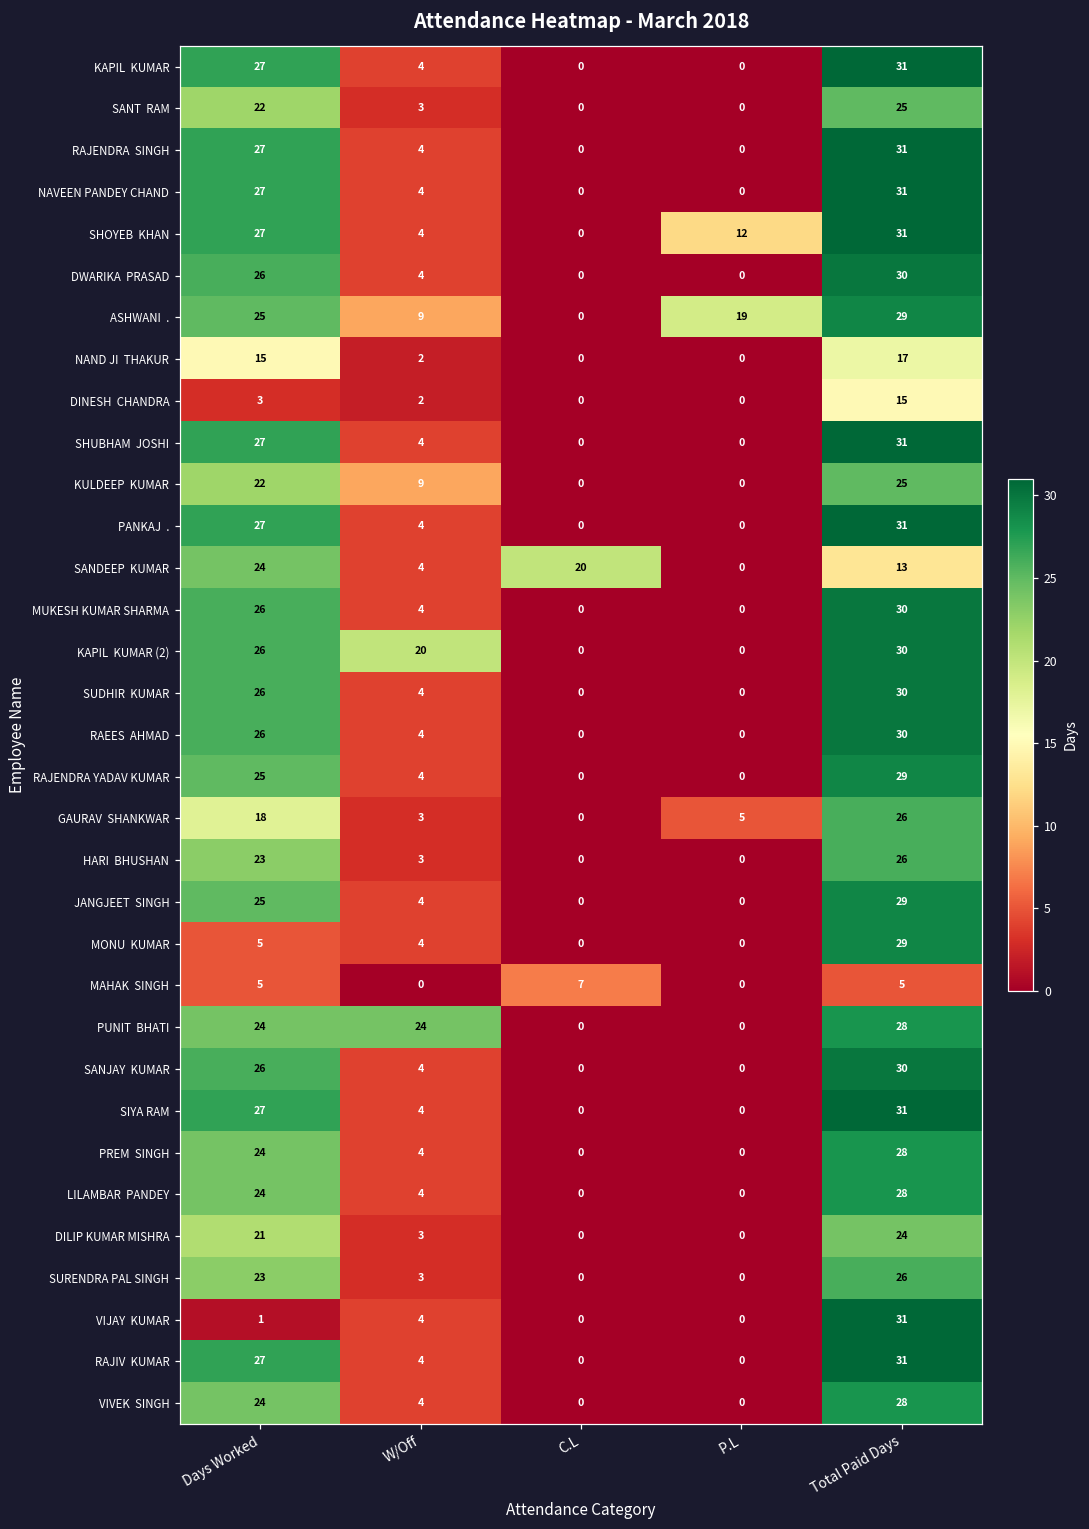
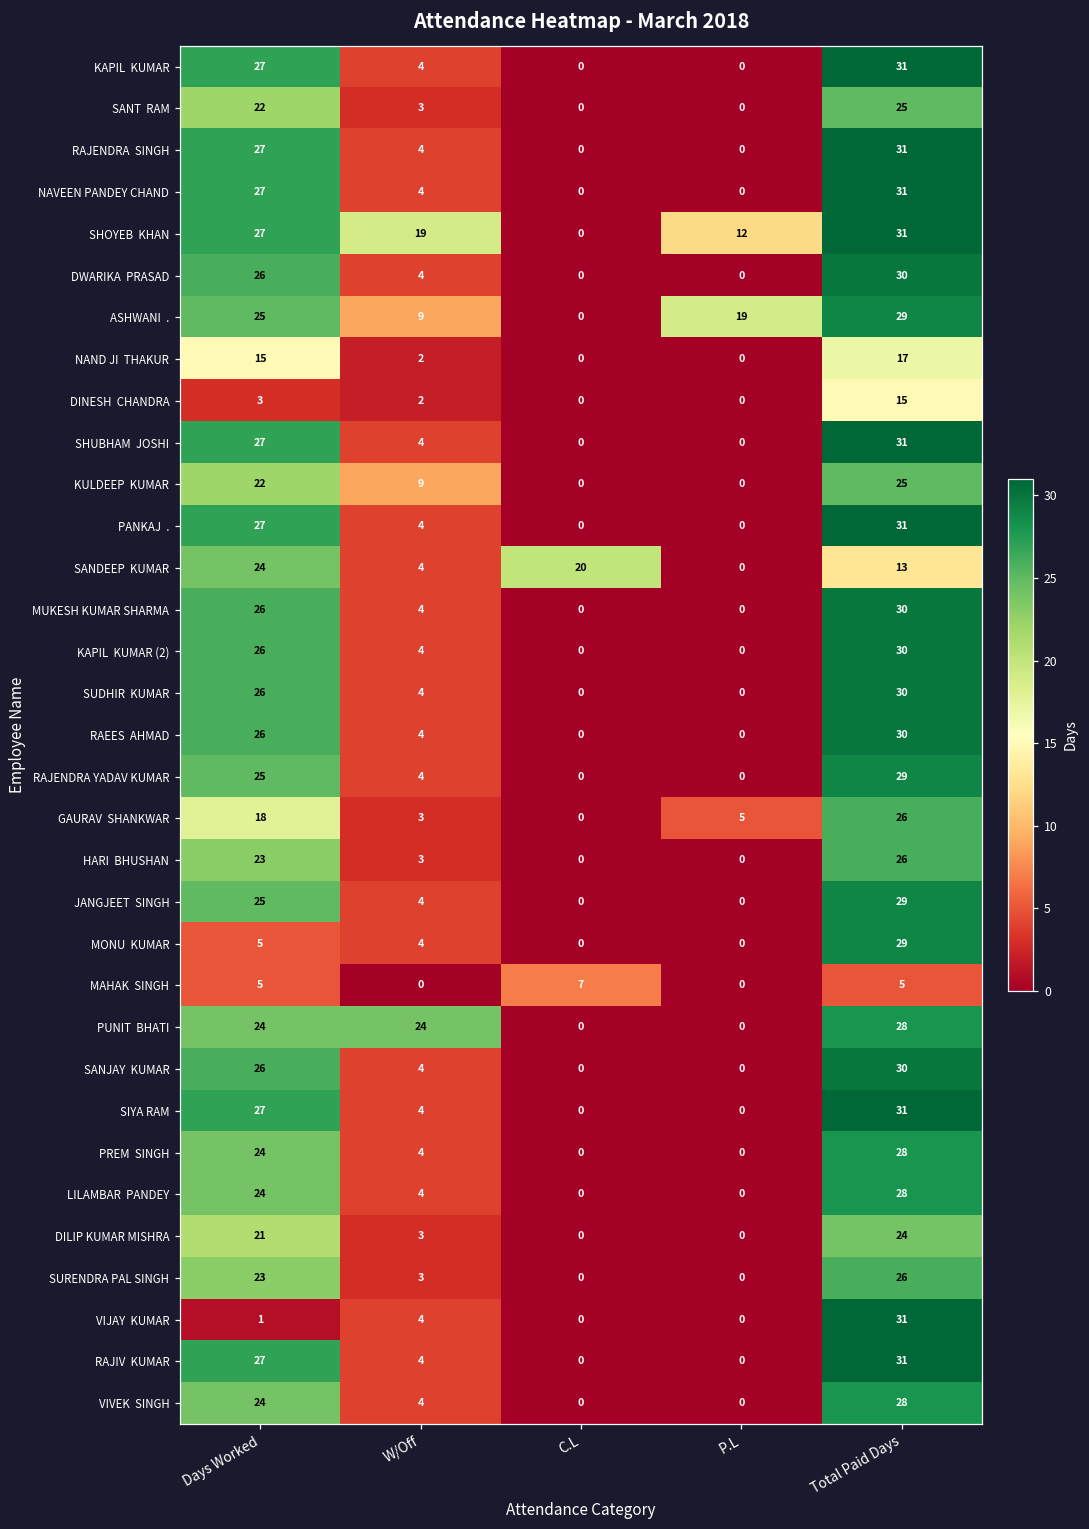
SHOYEB KHAN, W/Off: 4 -> 19
KAPIL KUMAR (2), W/Off: 20 -> 4
